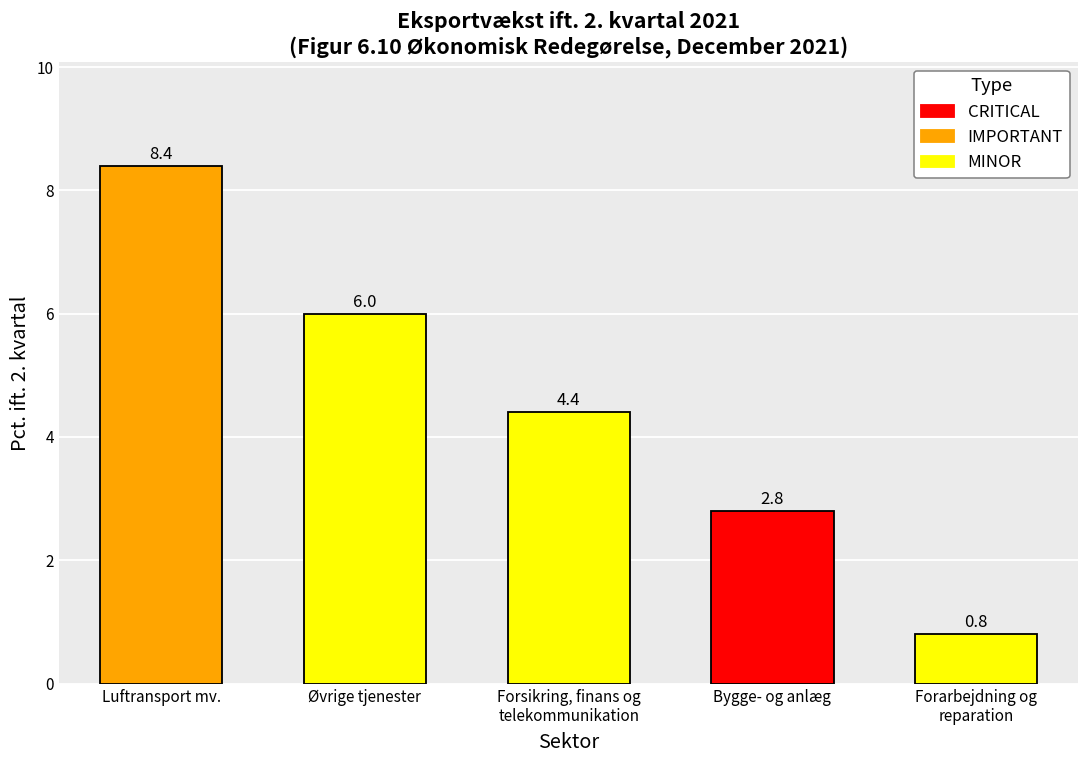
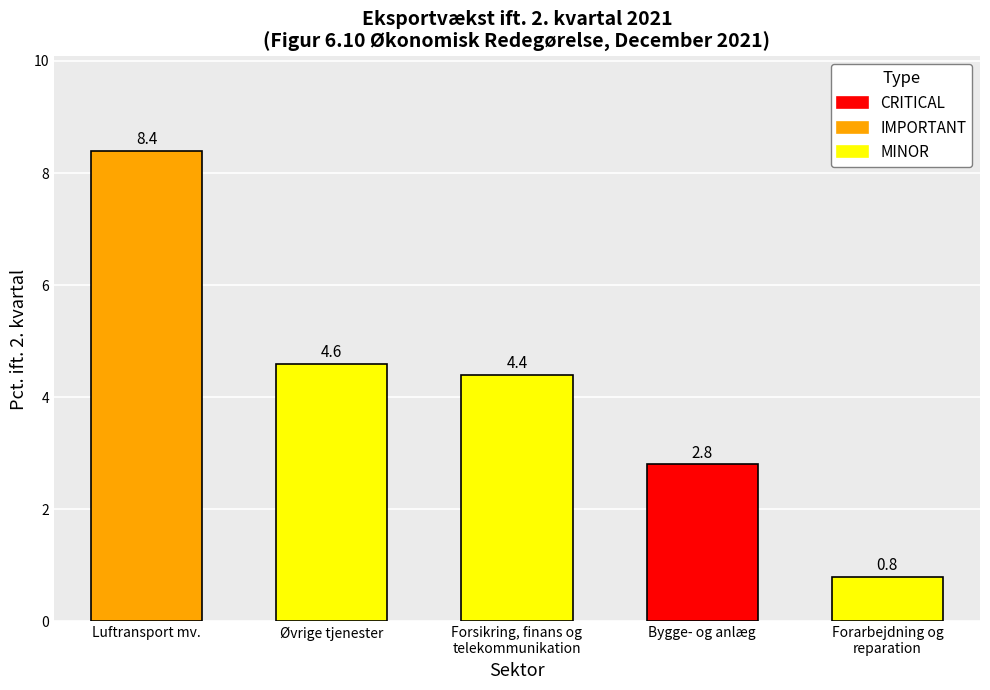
Øvrige tjenester: 6.0 -> 4.6
